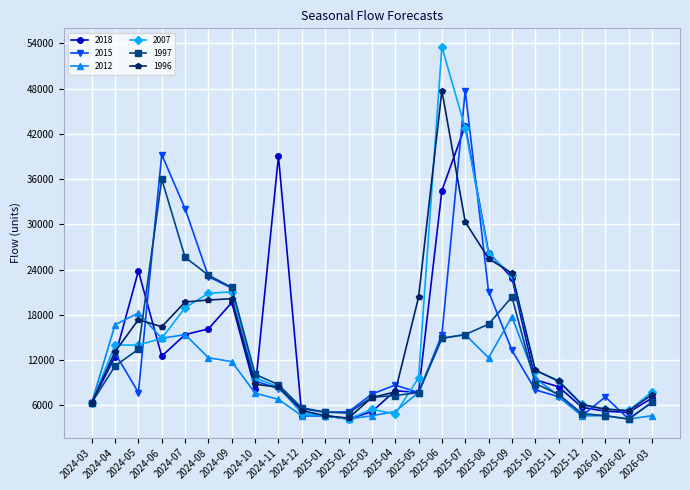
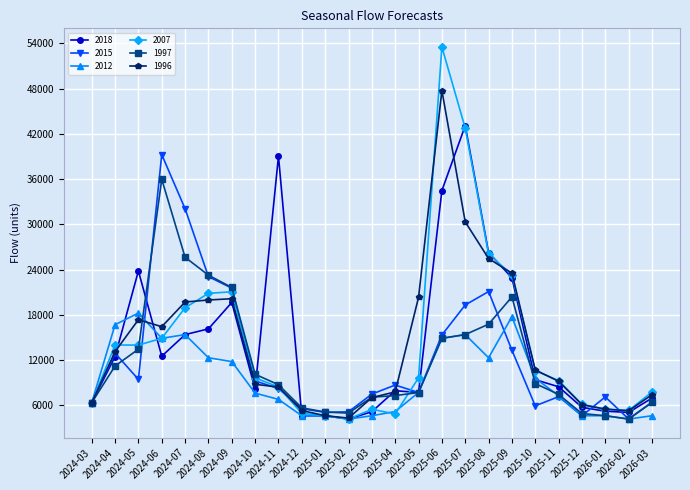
2015, 2024-05: 8000 -> 9000
2015, 2025-07: 48000 -> 19000
2015, 2025-10: 8000 -> 6000
